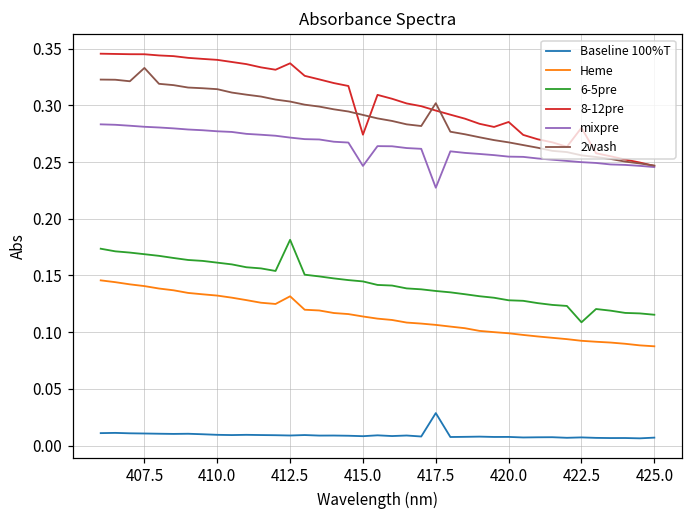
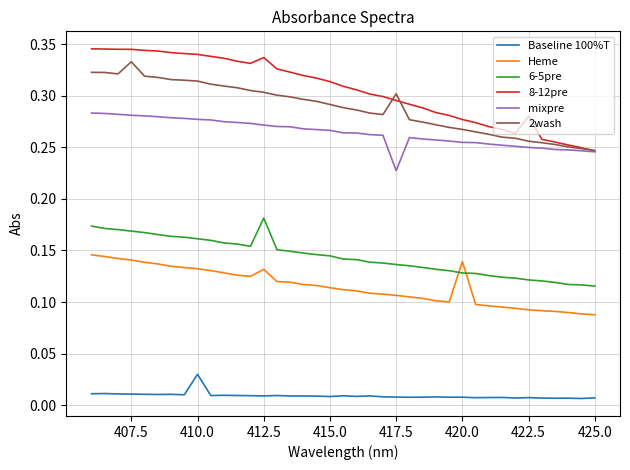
Baseline 100%T, 410.0: 0.010 -> 0.030
8-12pre, 415.0: 0.274 -> 0.314
mixpre, 415.0: 0.247 -> 0.266
Baseline 100%T, 417.5: 0.029 -> 0.008
Heme, 420.0: 0.099 -> 0.139
8-12pre, 420.0: 0.285 -> 0.277
6-5pre, 422.5: 0.109 -> 0.121
